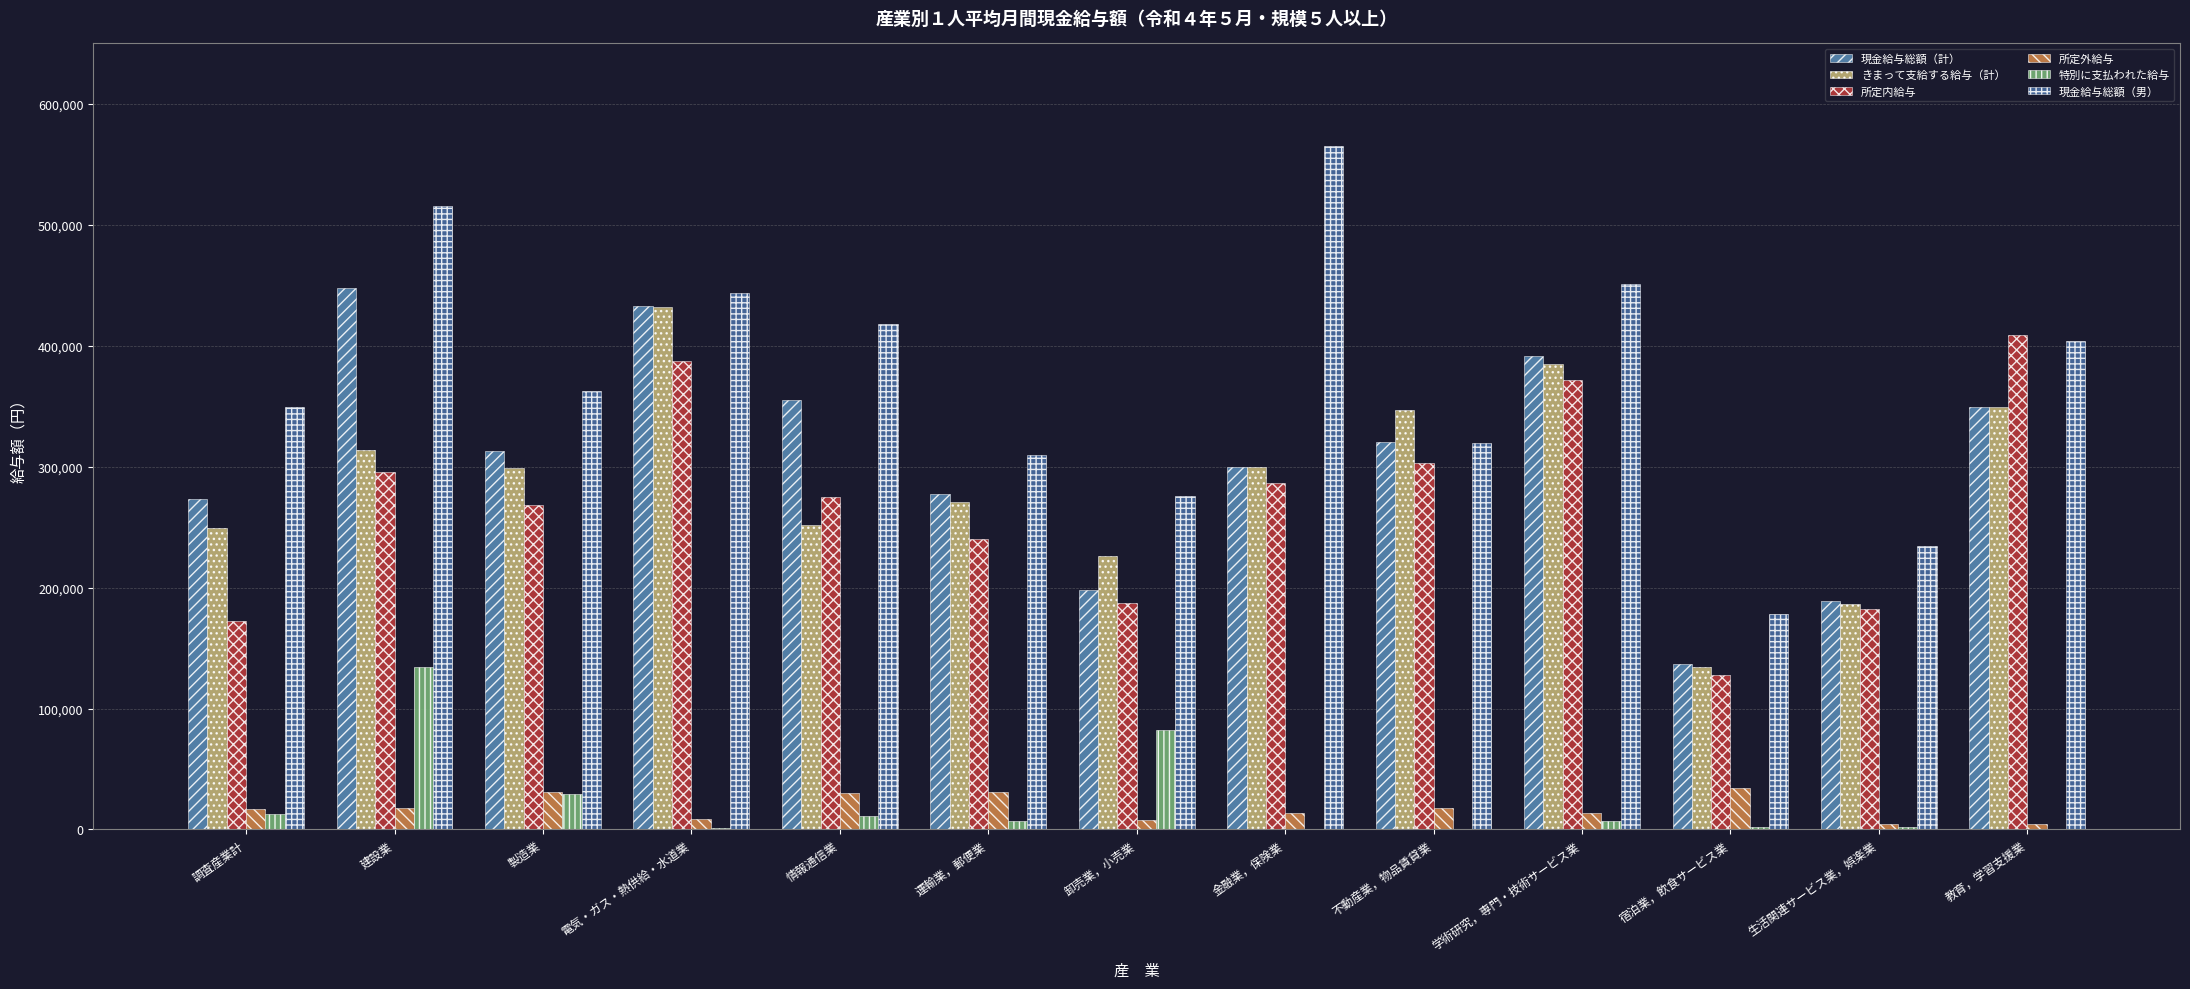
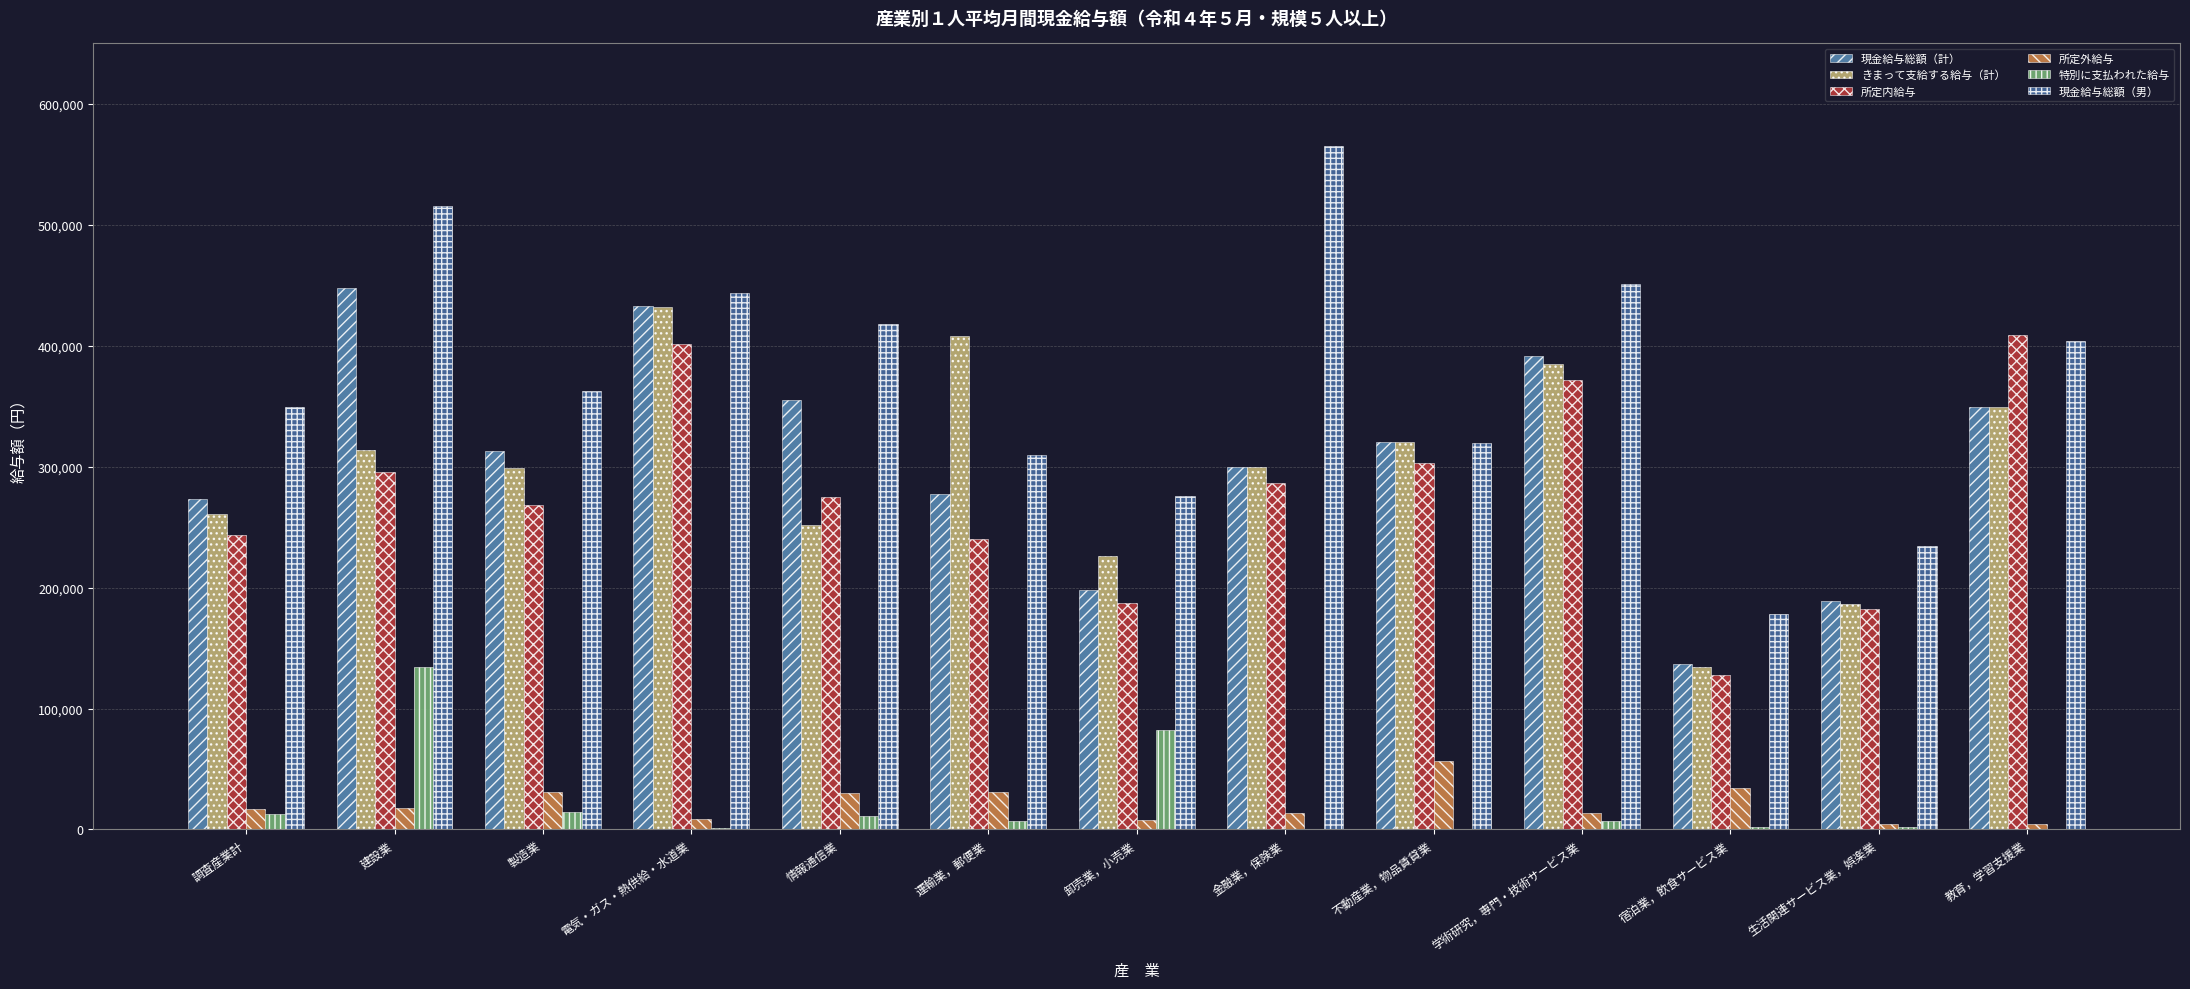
きまって支給する給与（計）, 調査産業計: 249,000 -> 260,000
所定内給与, 調査産業計: 173,000 -> 244,000
特別に支払われた給与, 製造業: 29,000 -> 14,000
所定内給与, 電気・ガス・熱供給・水道業: 387,000 -> 401,000
きまって支給する給与（計）, 運輸業，郵便業: 271,000 -> 408,000
きまって支給する給与（計）, 不動産業，物品賃貸業: 347,000 -> 320,000
所定外給与, 不動産業，物品賃貸業: 17,000 -> 56,000
